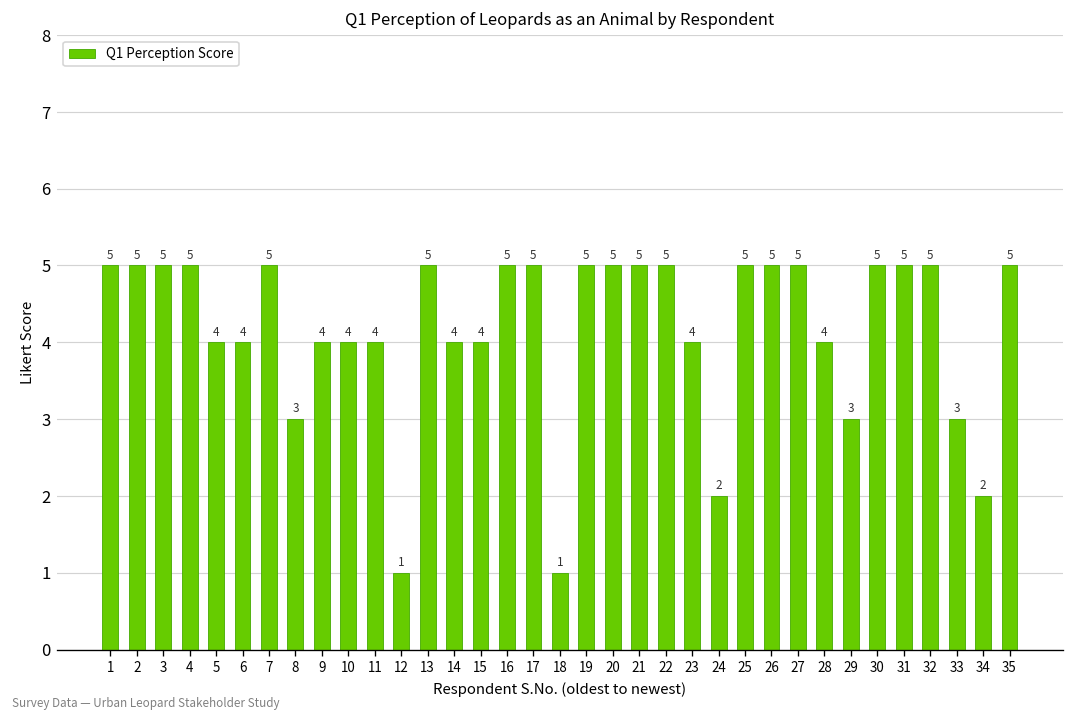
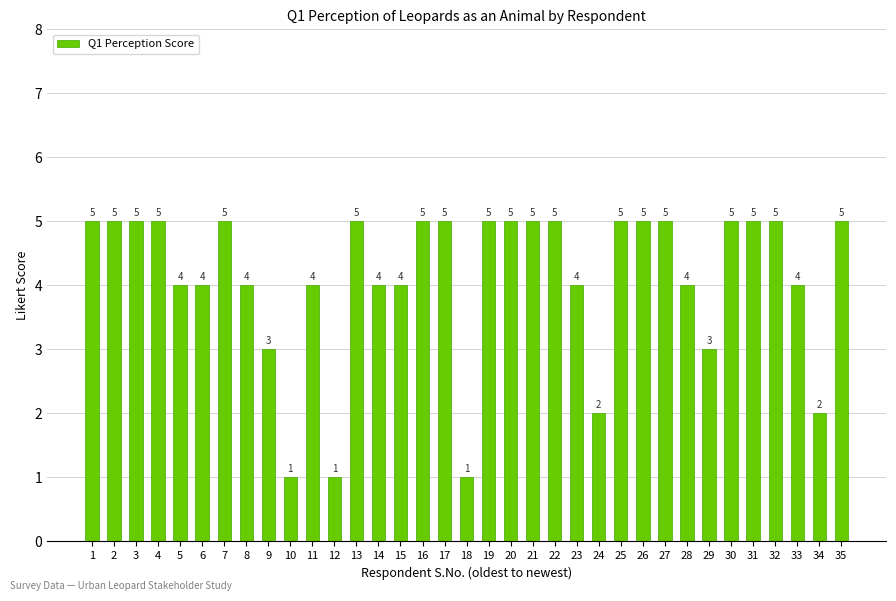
8: 3 -> 4
9: 4 -> 3
10: 4 -> 1
33: 3 -> 4
